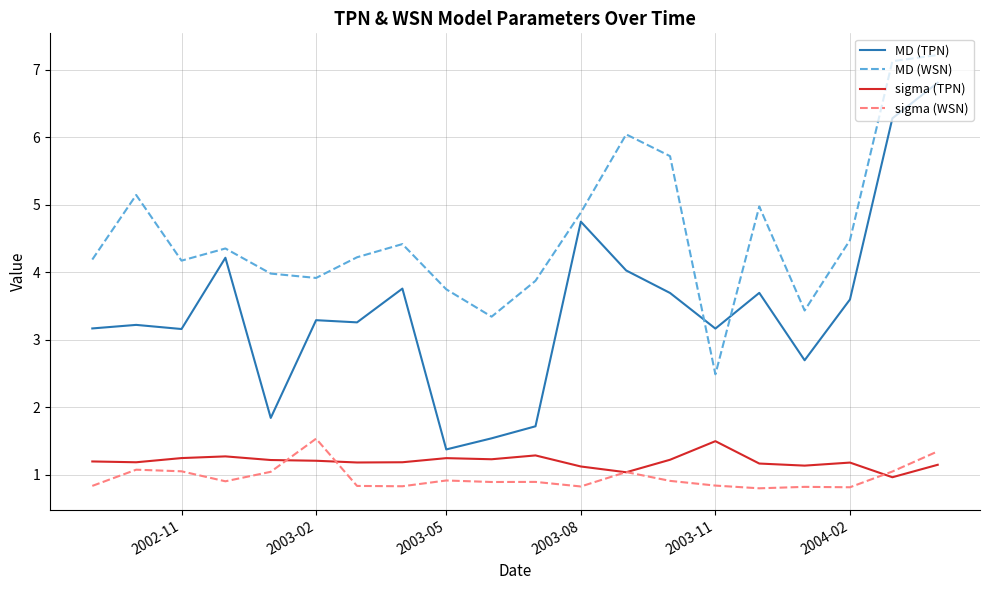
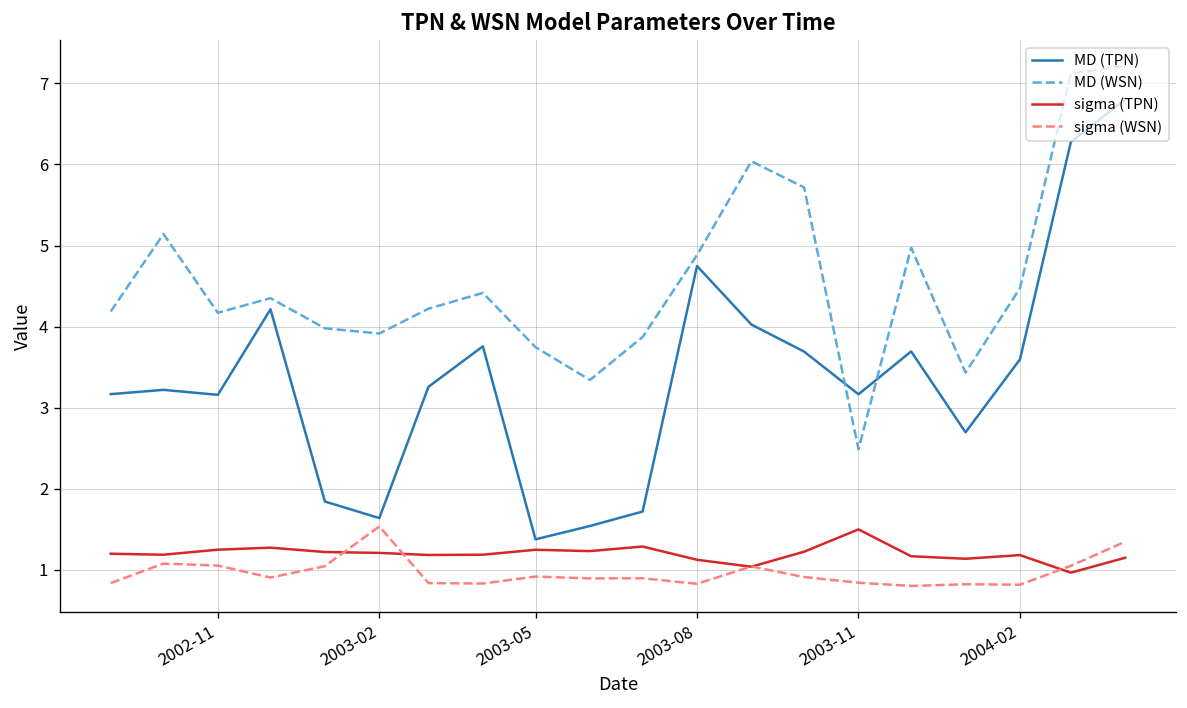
MD (TPN), 2003-02: 3.3 -> 1.6
